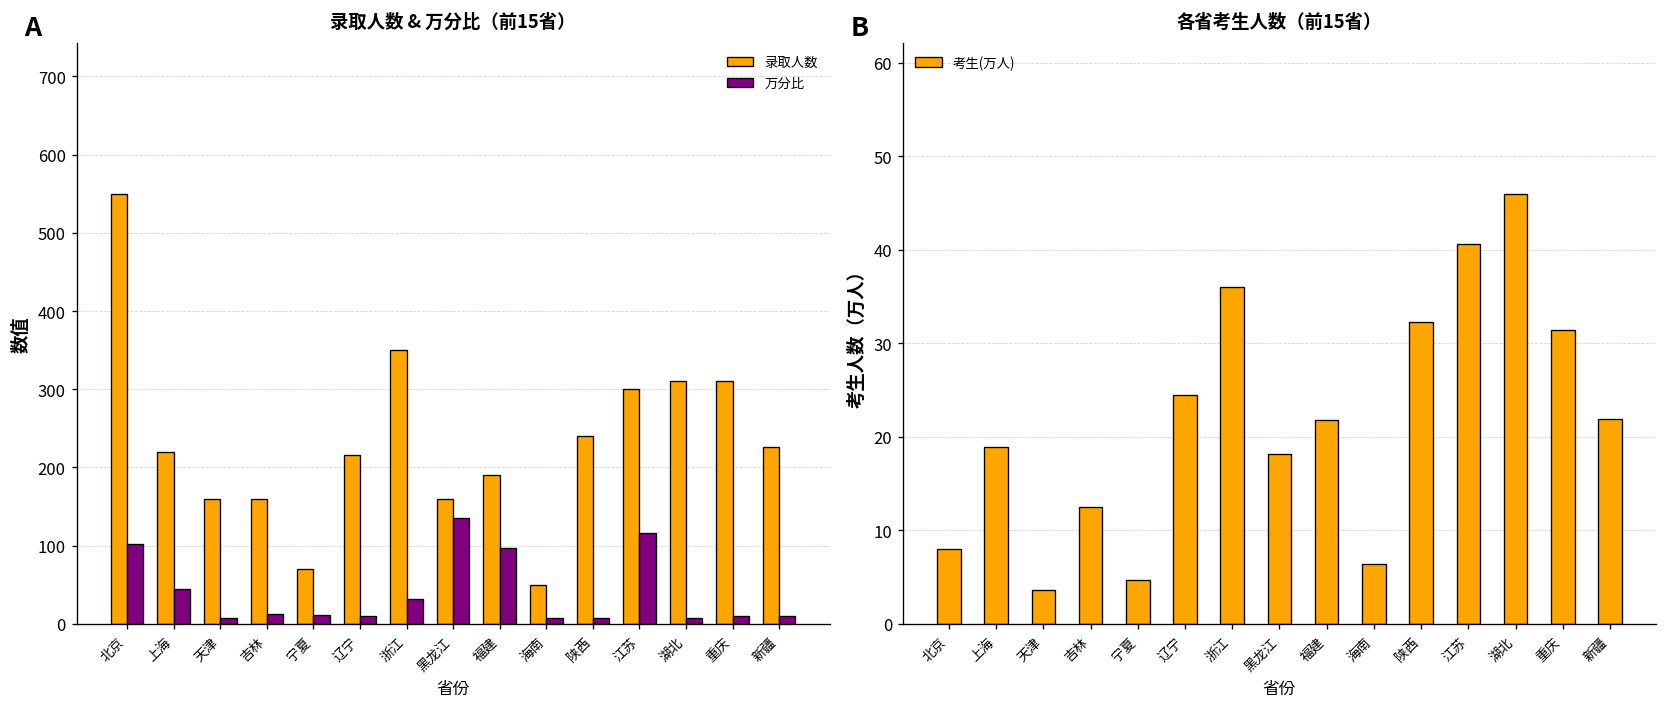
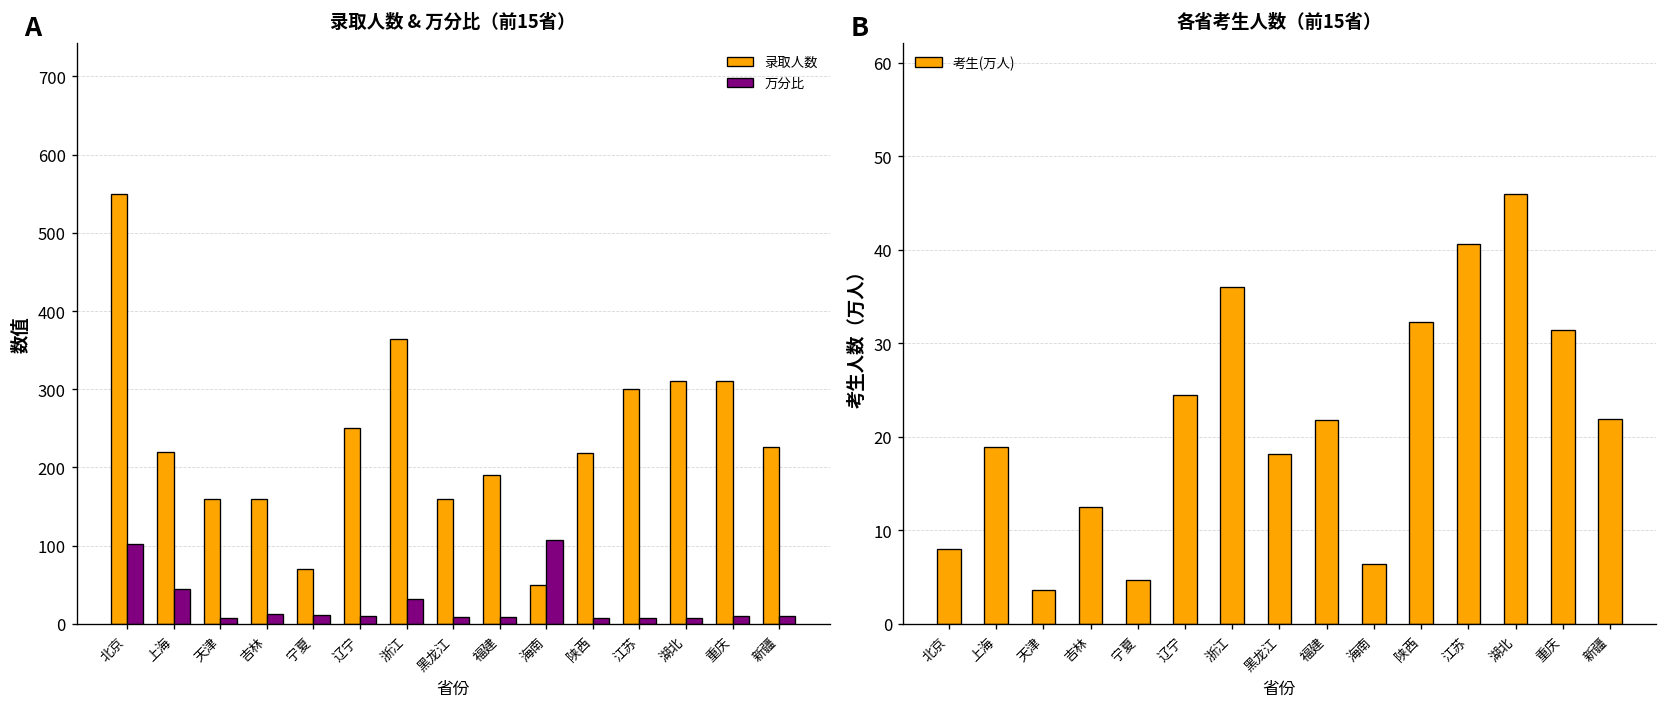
录取人数 & 万分比（前15省）, 录取人数, 辽宁: 220 -> 250
录取人数 & 万分比（前15省）, 录取人数, 浙江: 350 -> 360
录取人数 & 万分比（前15省）, 万分比, 黑龙江: 140 -> 10
录取人数 & 万分比（前15省）, 万分比, 福建: 100 -> 10
录取人数 & 万分比（前15省）, 万分比, 海南: 10 -> 110
录取人数 & 万分比（前15省）, 录取人数, 陕西: 240 -> 220
录取人数 & 万分比（前15省）, 万分比, 江苏: 120 -> 10
